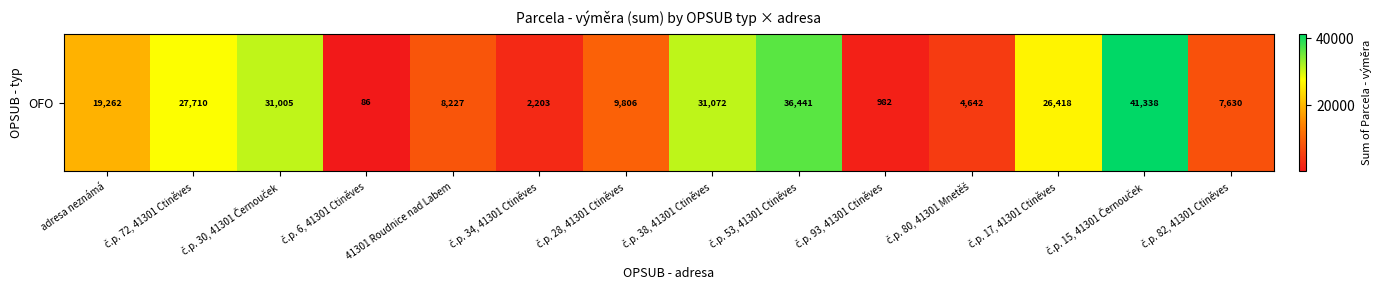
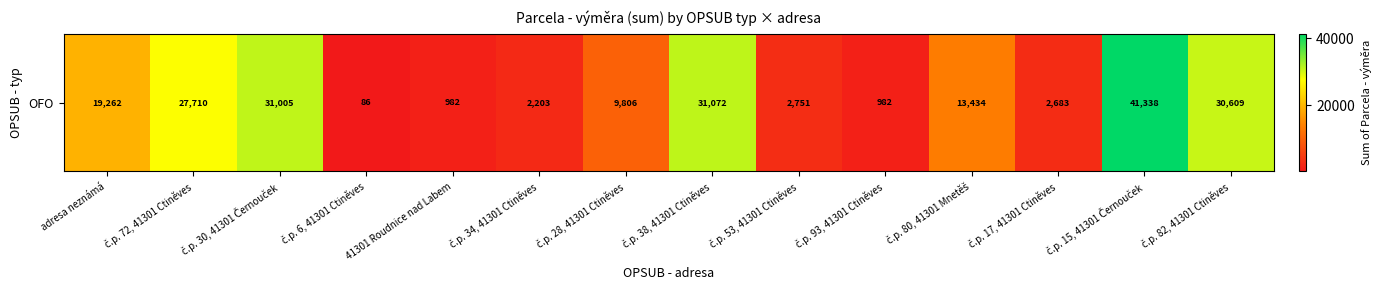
OFO, 41301 Roudnice nad Labem: 8,227 -> 982
OFO, č.p. 53, 41301 Ctiněves: 36,441 -> 2,751
OFO, č.p. 80, 41301 Mnetěš: 4,642 -> 13,434
OFO, č.p. 17, 41301 Ctiněves: 26,418 -> 2,683
OFO, č.p. 82, 41301 Ctiněves: 7,630 -> 30,609
